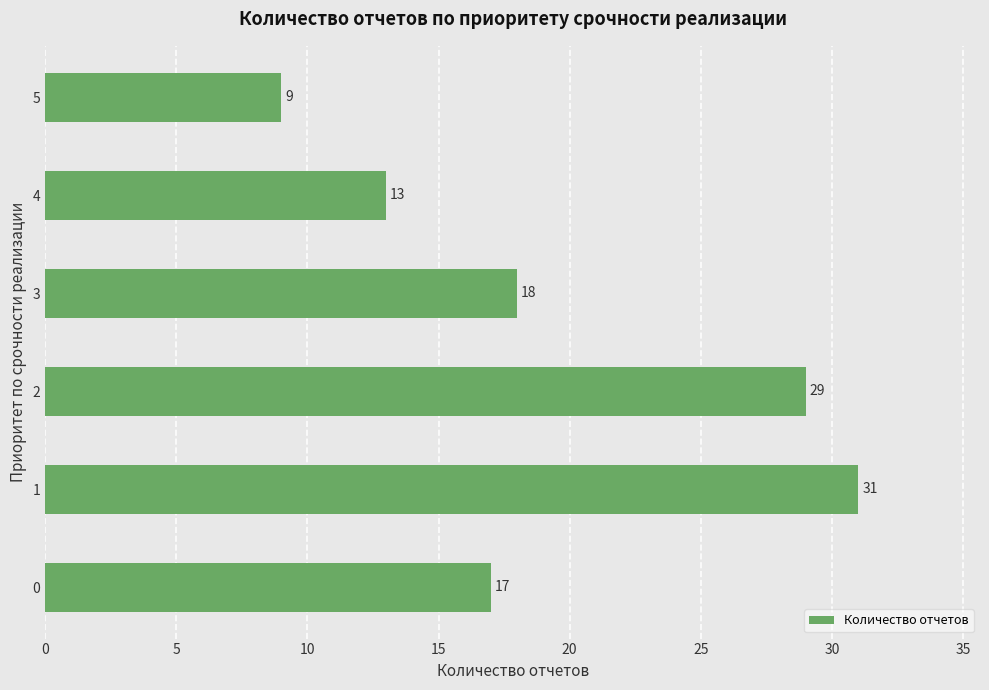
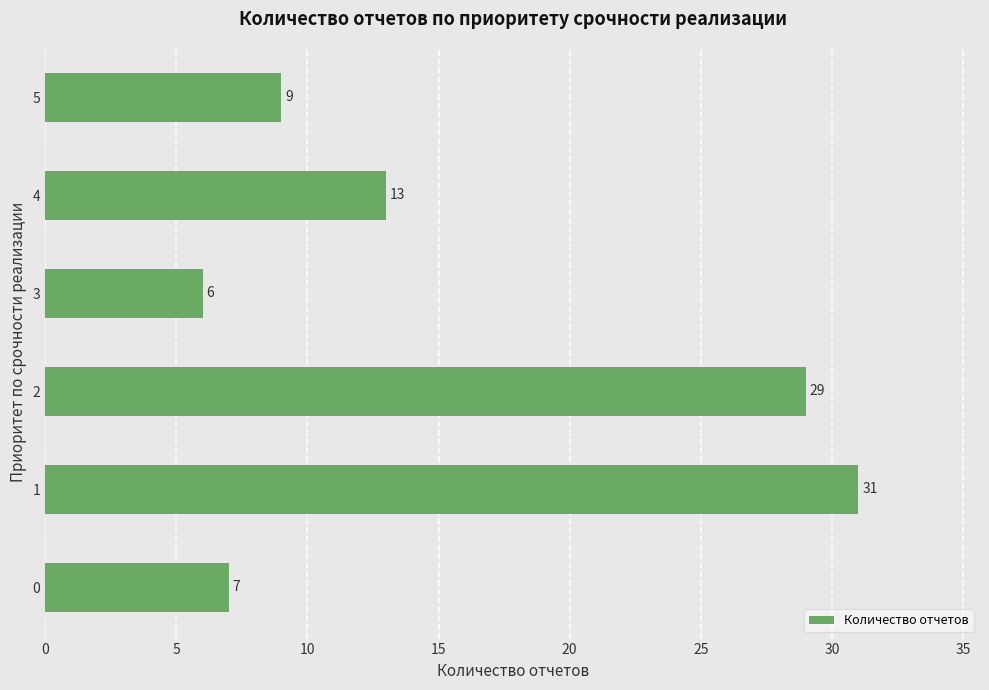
3: 18 -> 6
0: 17 -> 7
